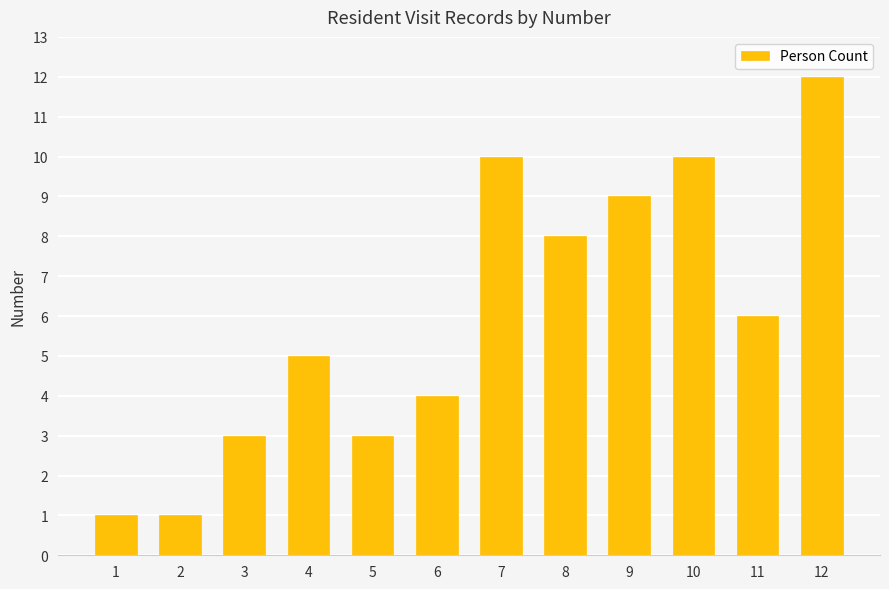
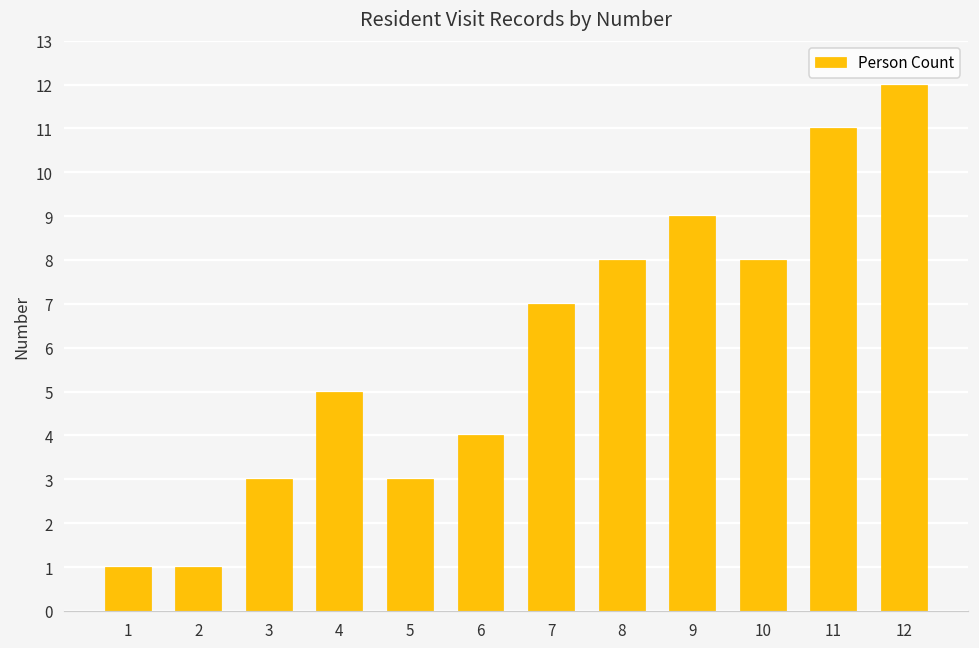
7: 10 -> 7
10: 10 -> 8
11: 6 -> 11
